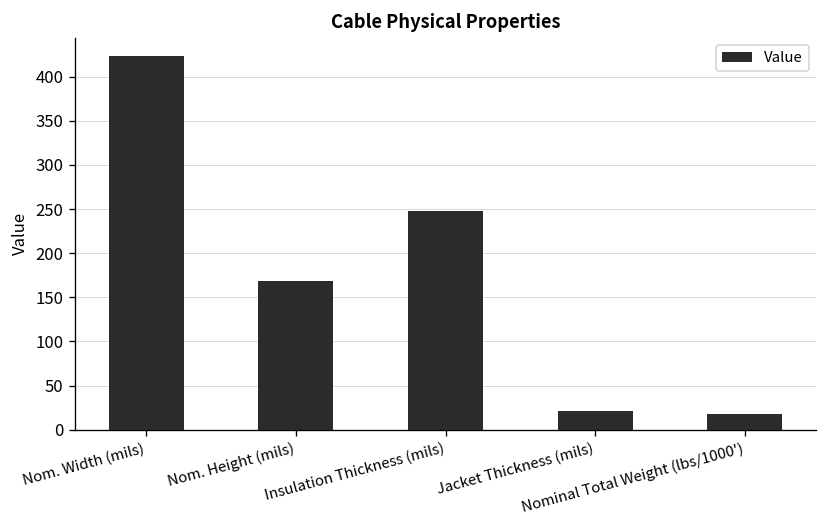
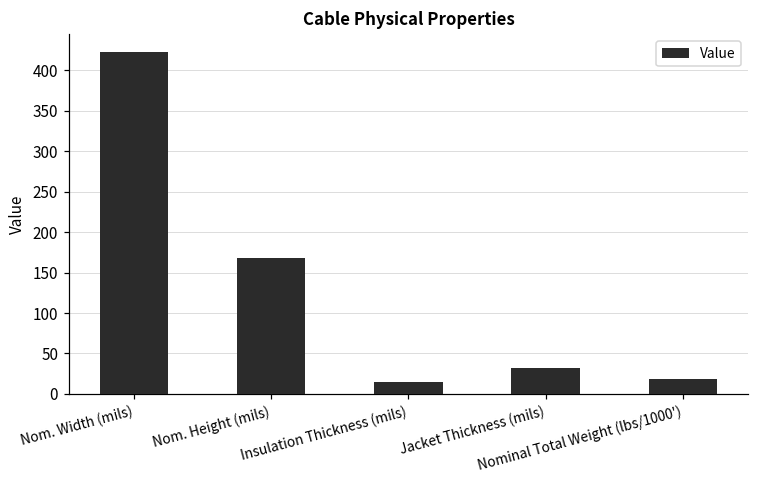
Insulation Thickness (mils): 250 -> 20
Jacket Thickness (mils): 20 -> 30
